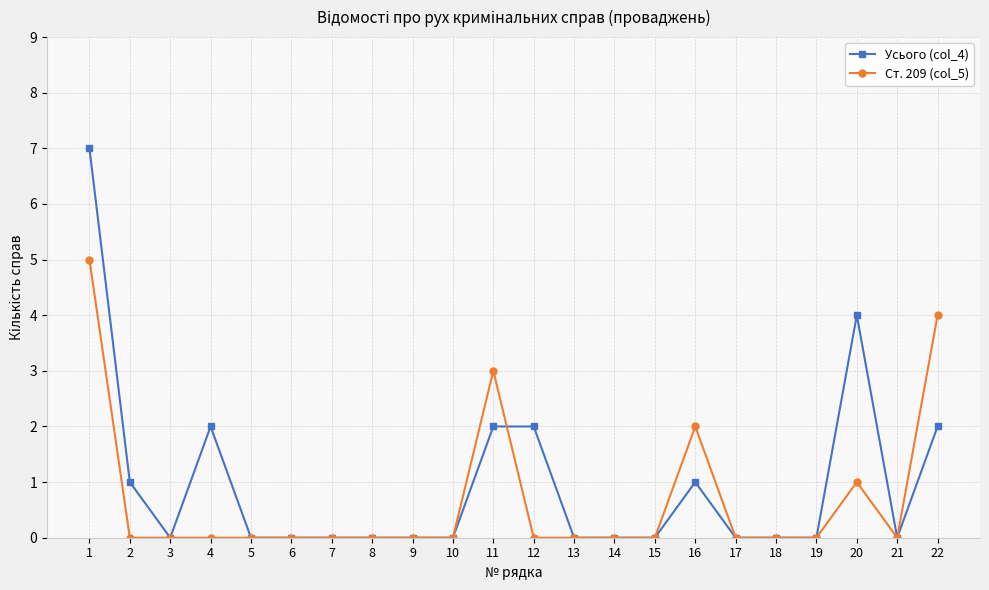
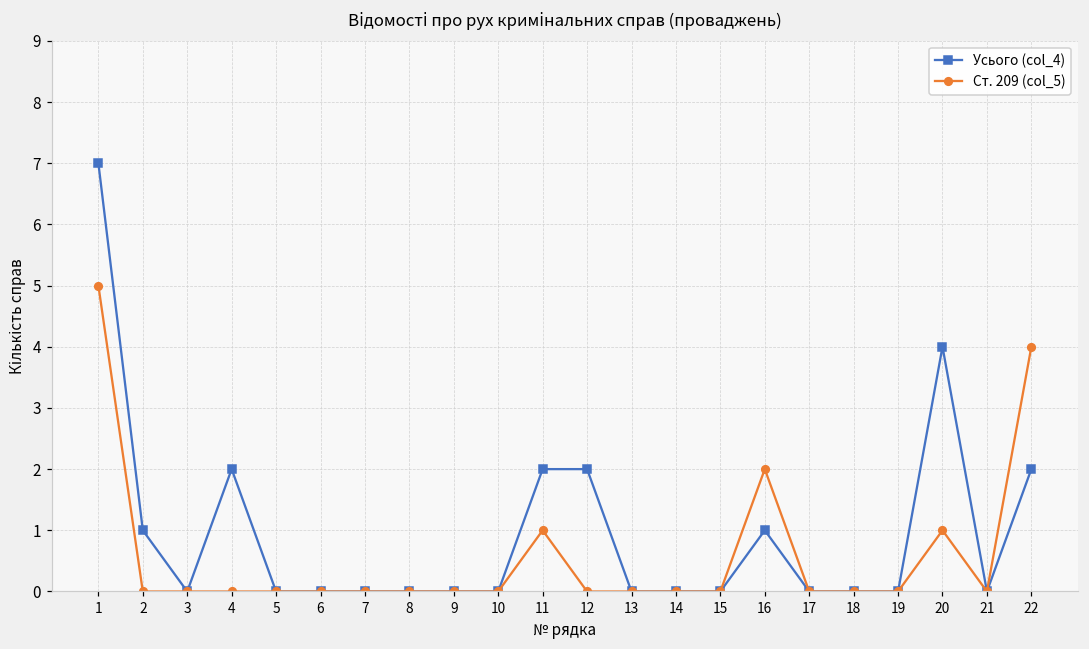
Ст. 209 (col_5), 11: 3 -> 1
